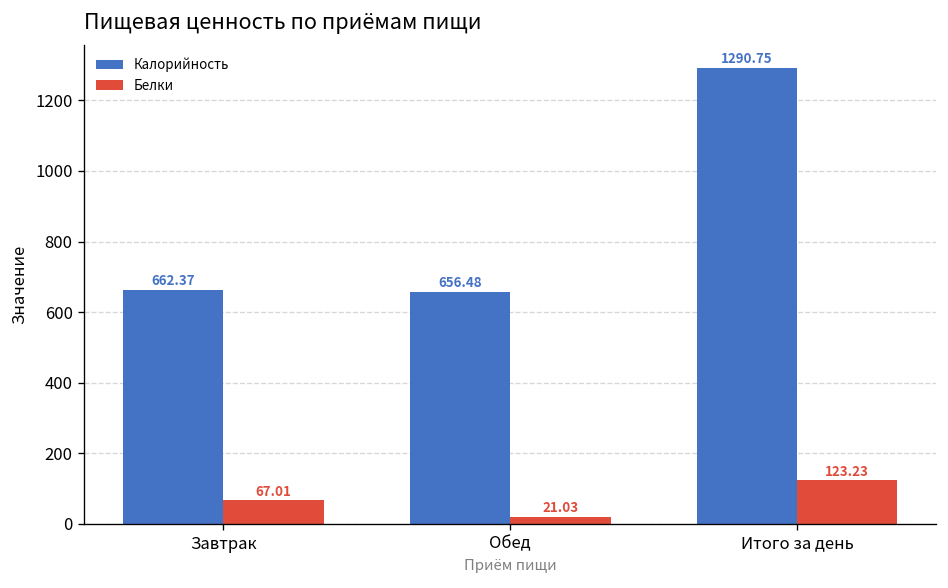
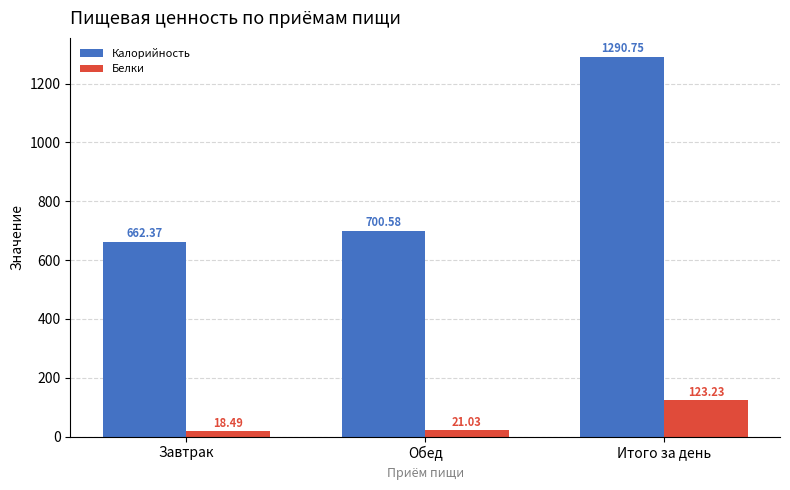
Белки, Завтрак: 67.01 -> 18.49
Калорийность, Обед: 656.48 -> 700.58
